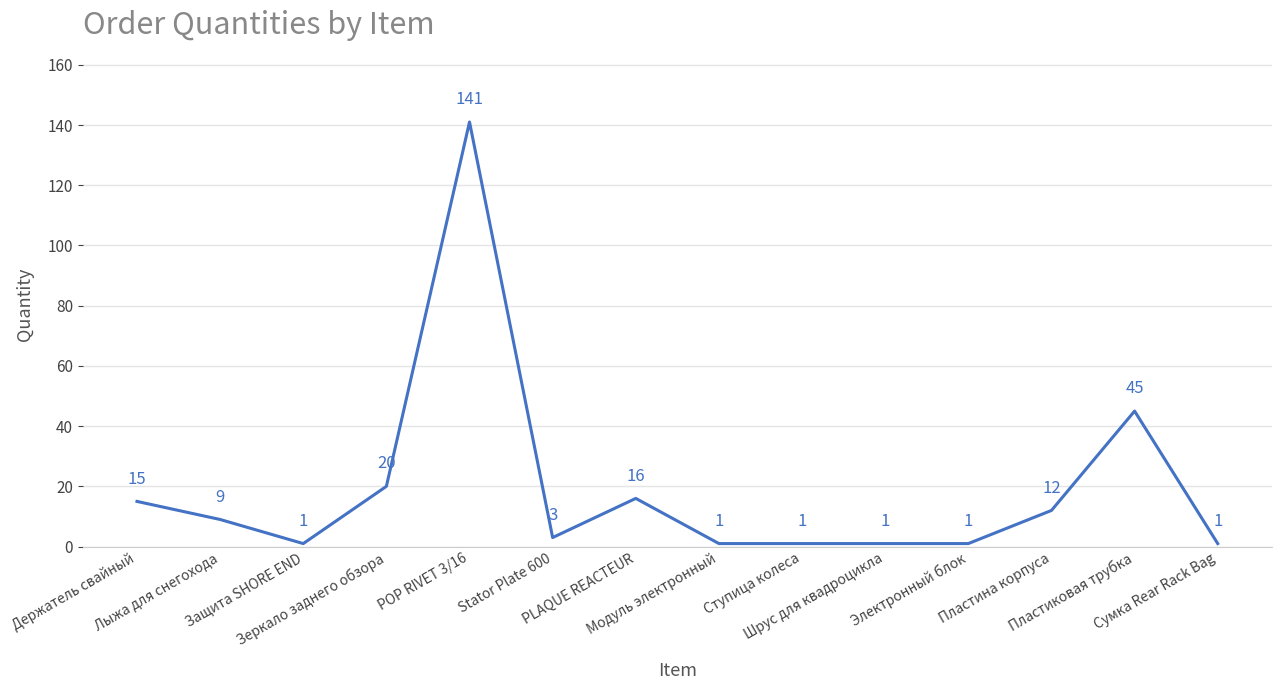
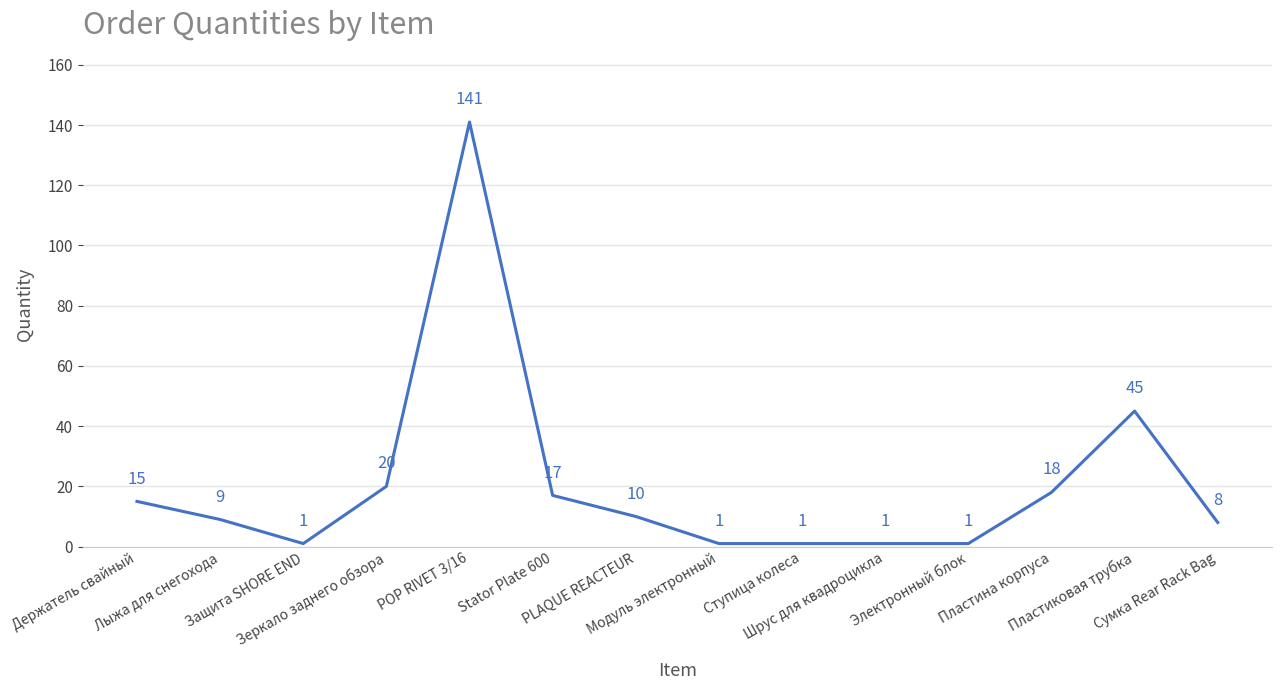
Stator Plate 600: 3 -> 17
PLAQUE REACTEUR: 16 -> 10
Пластина корпуса: 12 -> 18
Сумка Rear Rack Bag: 1 -> 8
